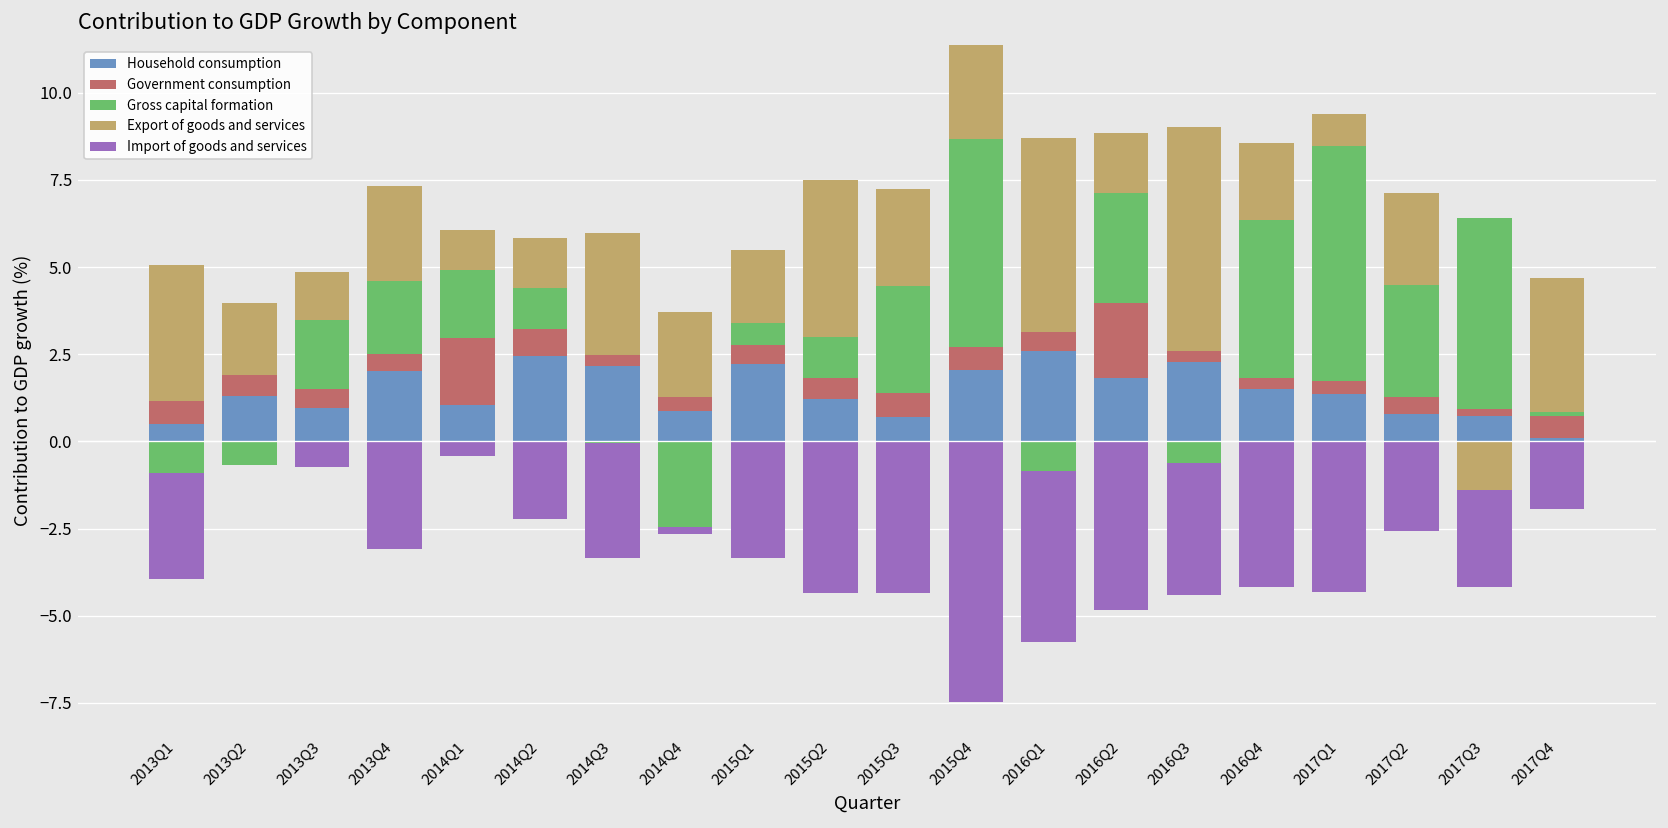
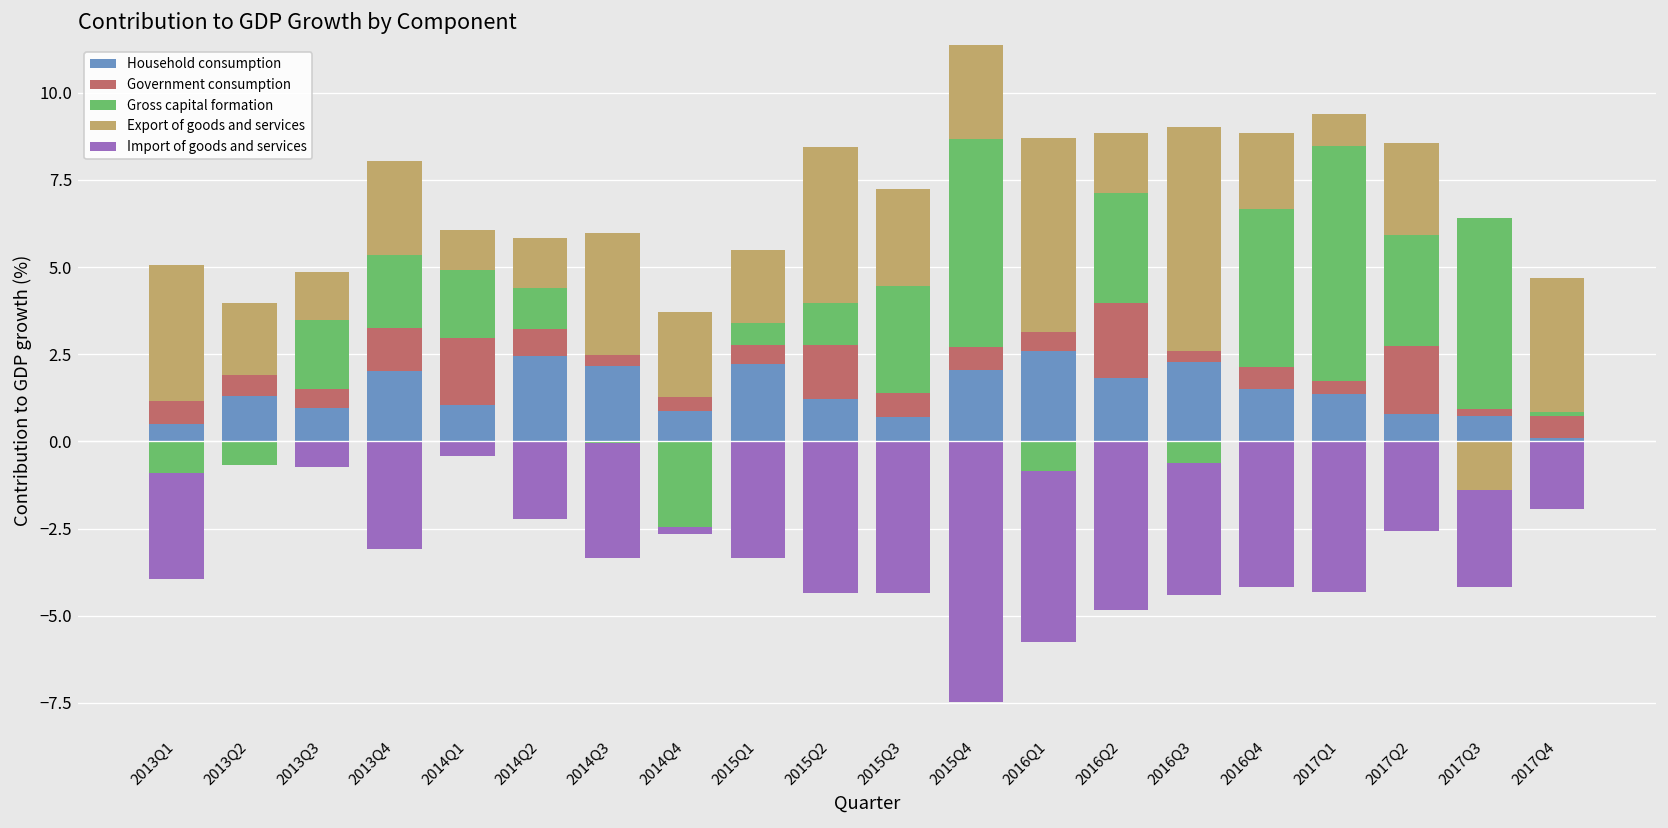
Government consumption, 2013Q4: 0.5 -> 1.2
Government consumption, 2015Q2: 0.6 -> 1.6
Government consumption, 2016Q4: 0.3 -> 0.6
Government consumption, 2017Q2: 0.5 -> 1.9
